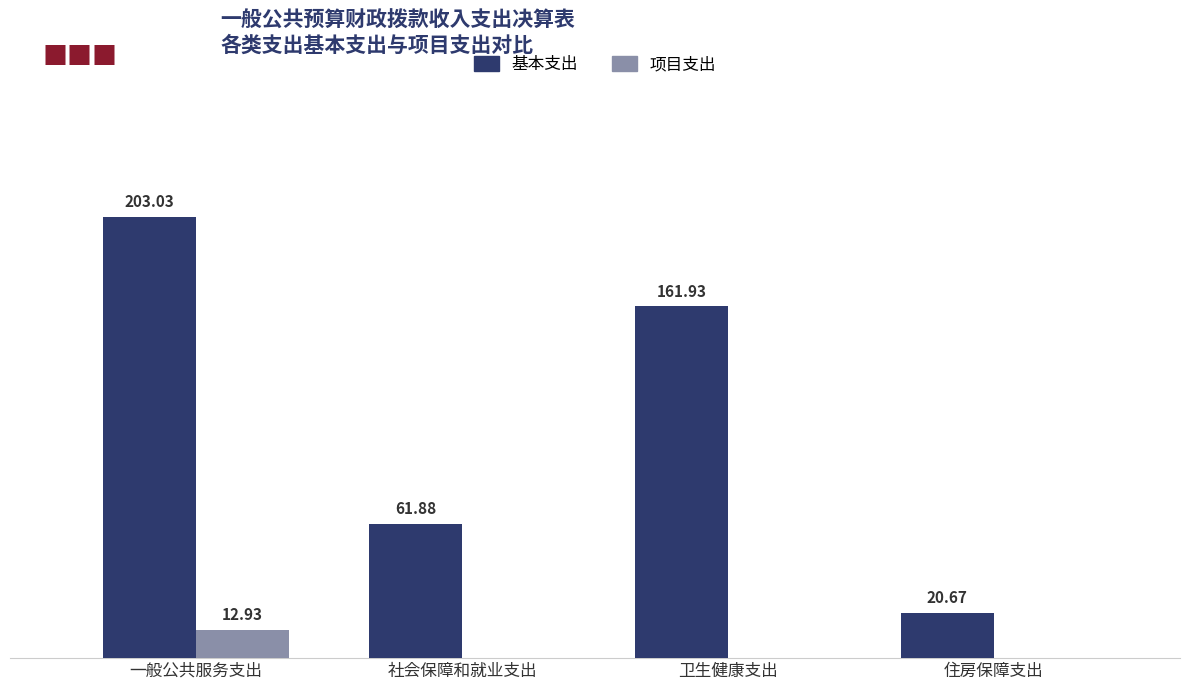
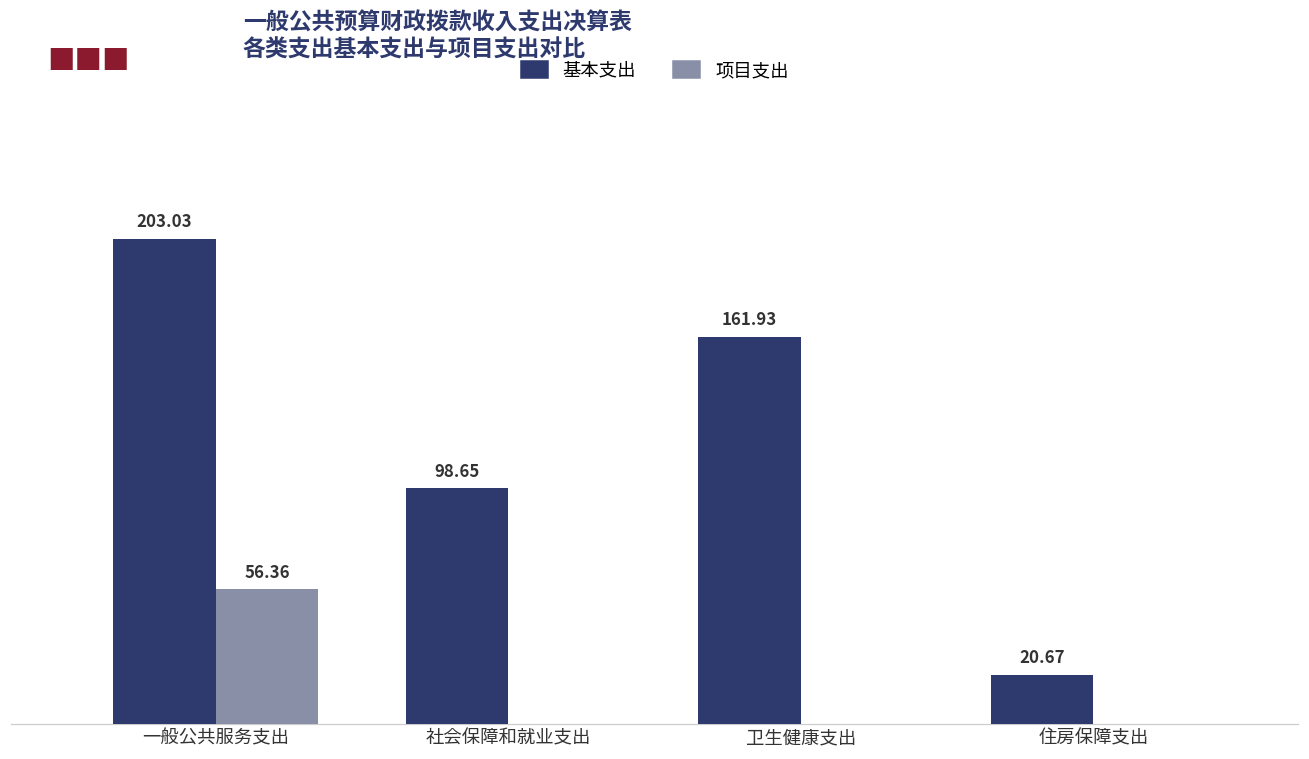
项目支出, 一般公共服务支出: 12.93 -> 56.36
基本支出, 社会保障和就业支出: 61.88 -> 98.65
